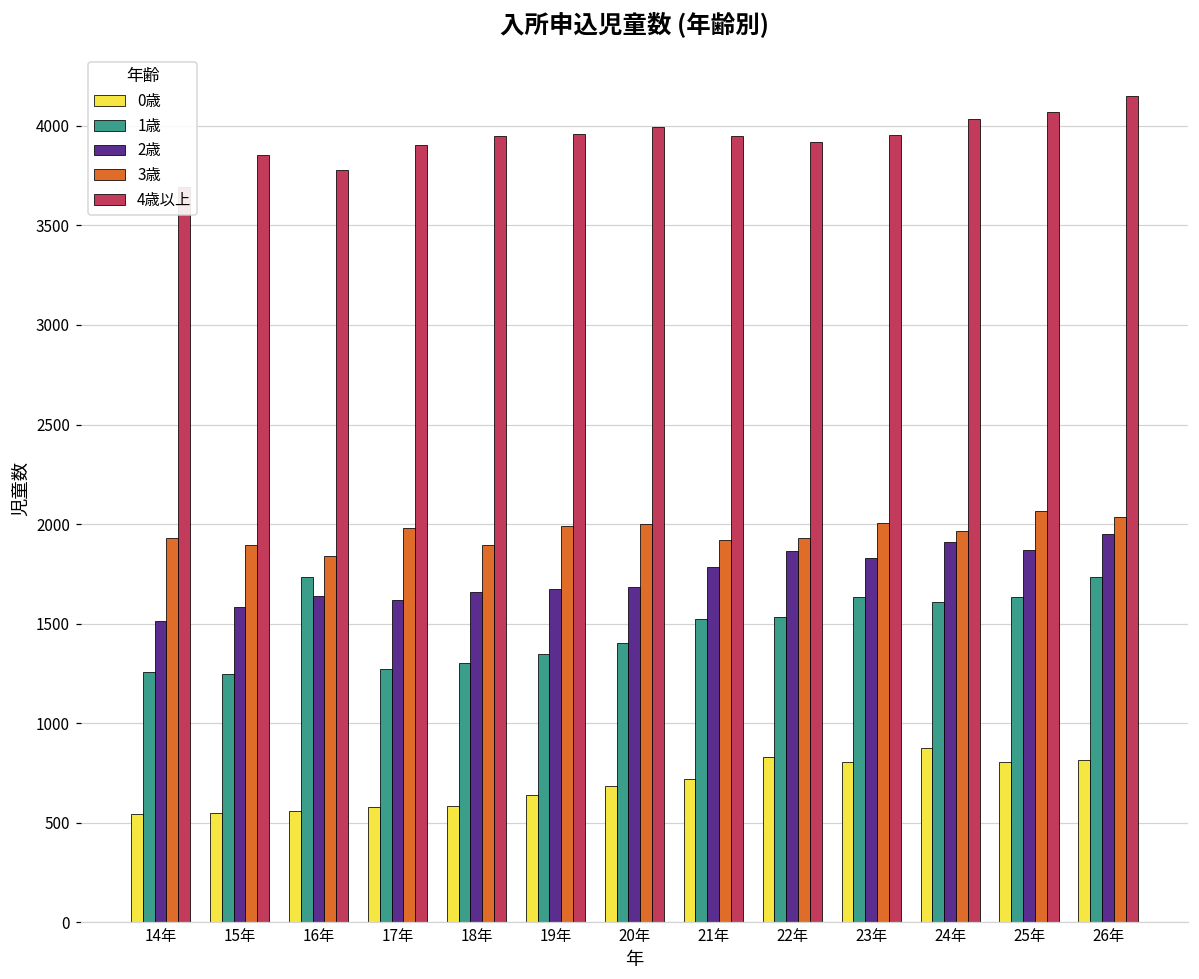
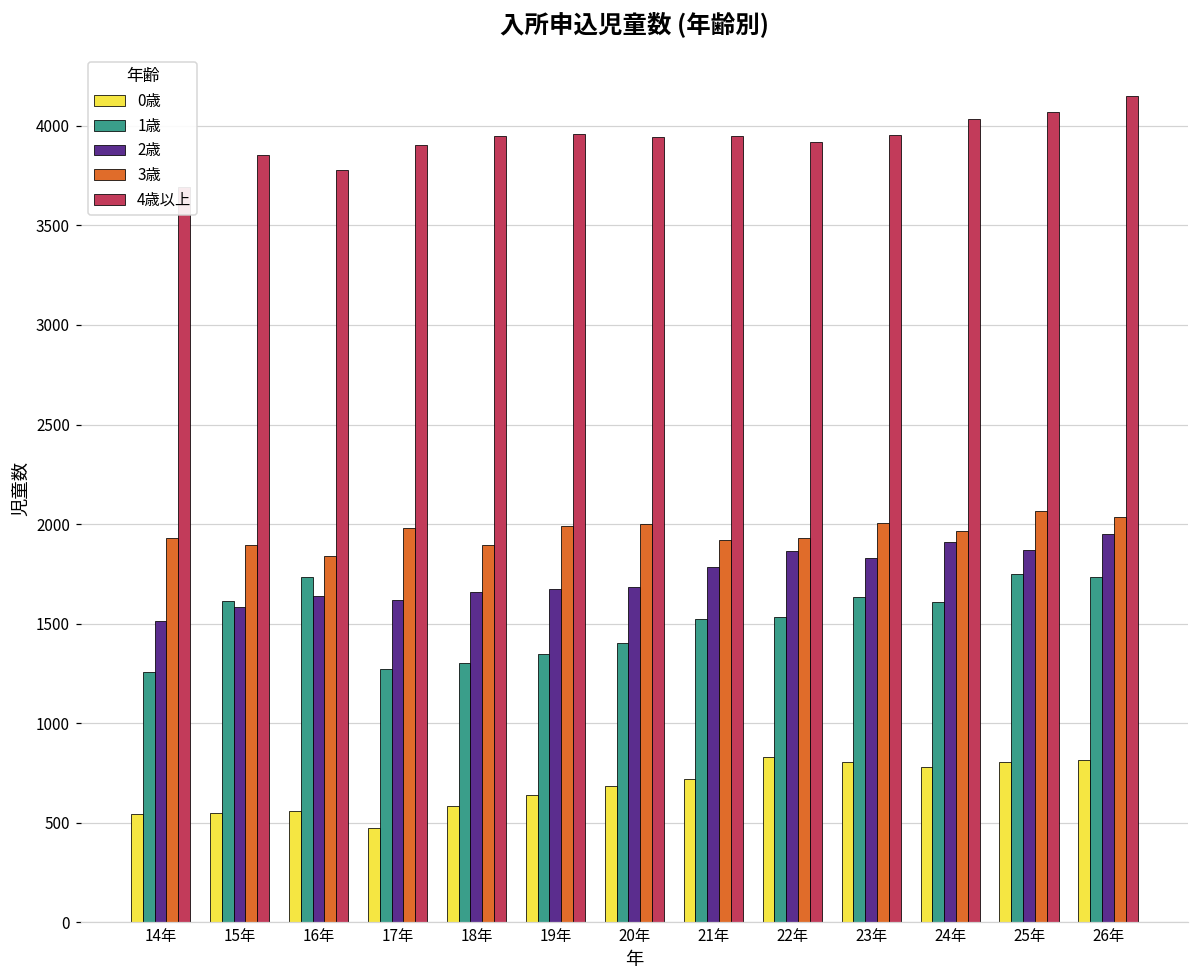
1歳, 15年: 1250 -> 1610
0歳, 17年: 580 -> 470
4歳以上, 20年: 3990 -> 3950
0歳, 24年: 880 -> 780
1歳, 25年: 1630 -> 1750
